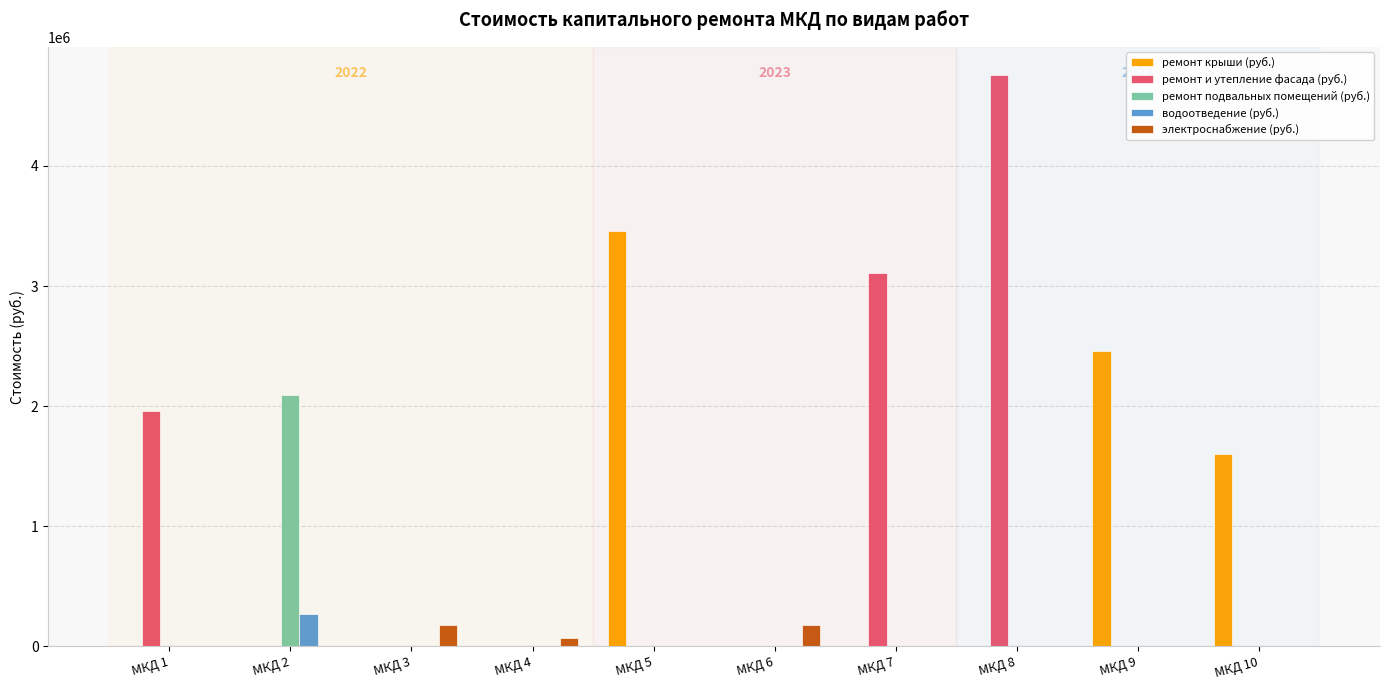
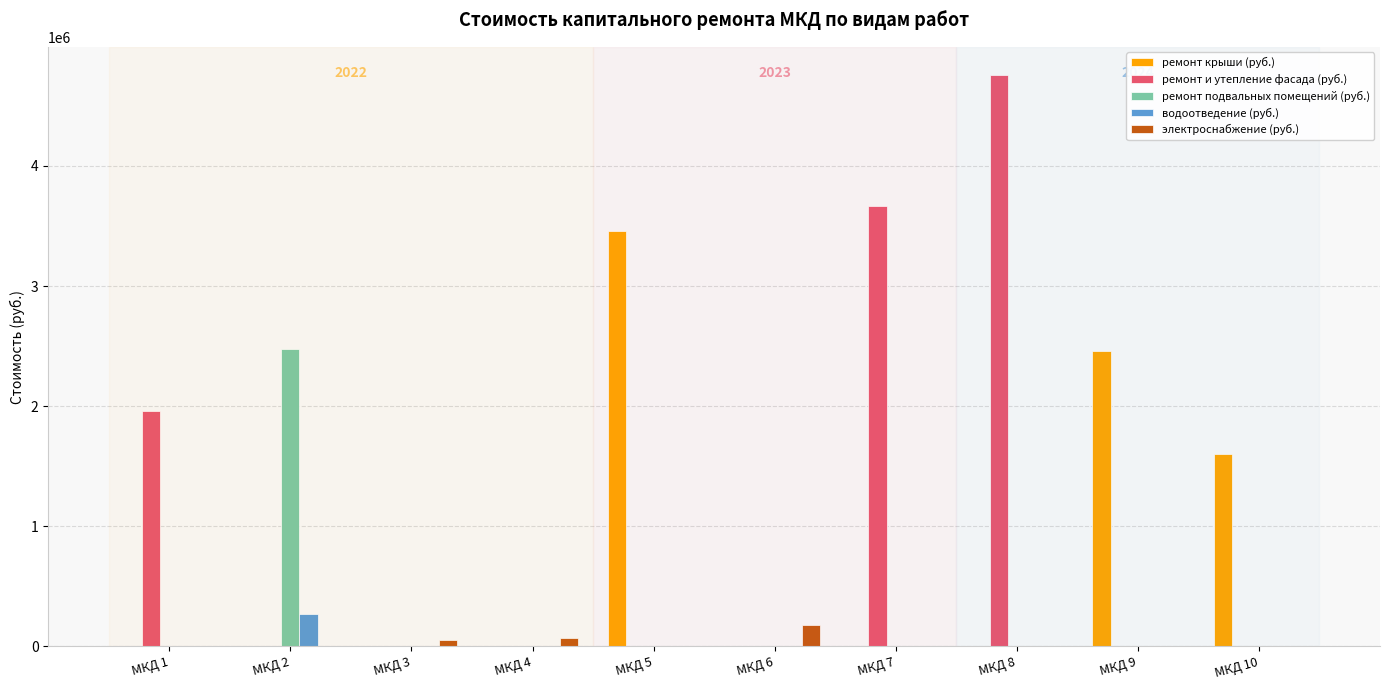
ремонт подвальных помещений (руб.), МКД 2: 2090000 -> 2480000
электроснабжение (руб.), МКД 3: 180000 -> 50000
ремонт и утепление фасада (руб.), МКД 7: 3110000 -> 3670000
